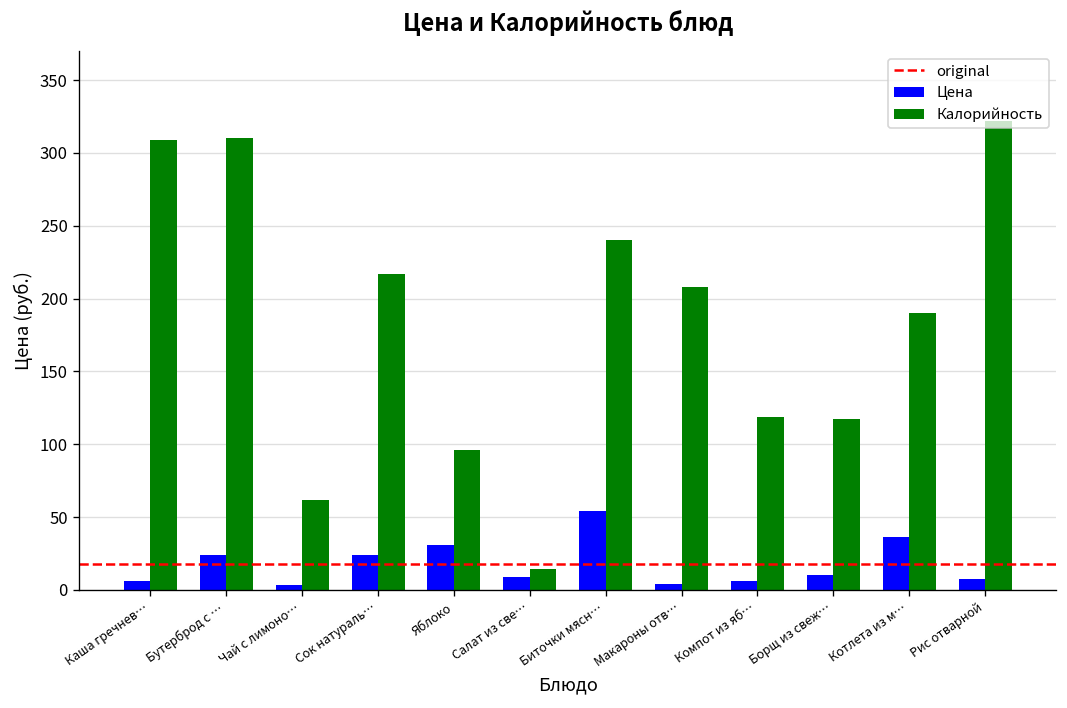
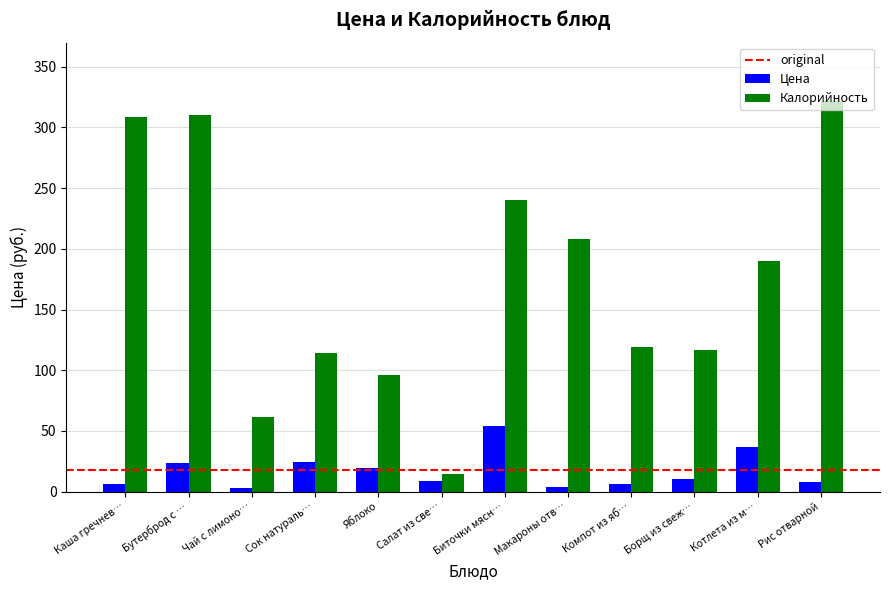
Калорийность, Сок натураль…: 217 -> 114
Цена, Яблоко: 31 -> 19
